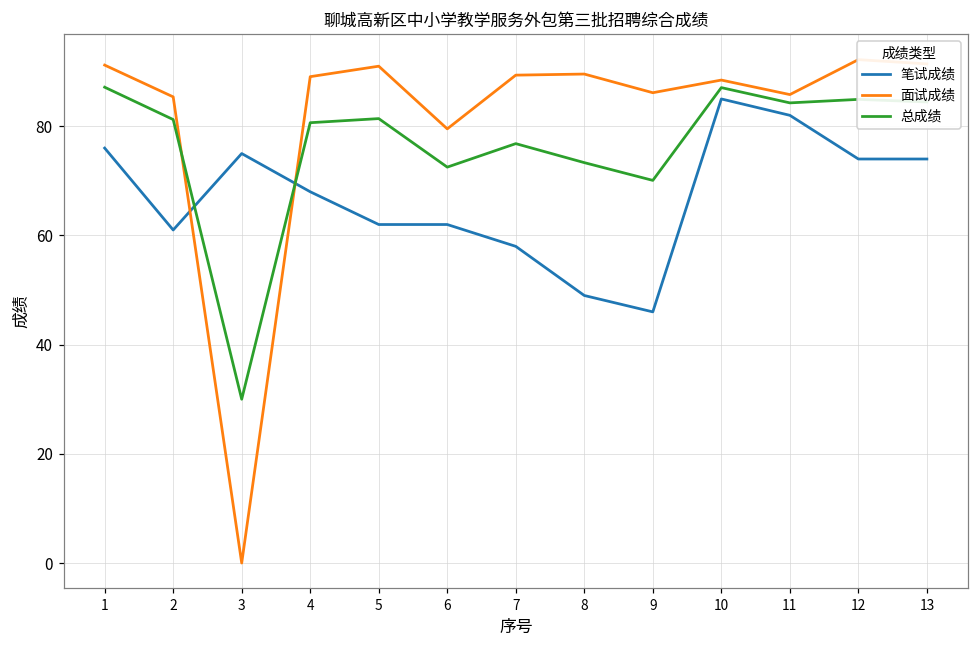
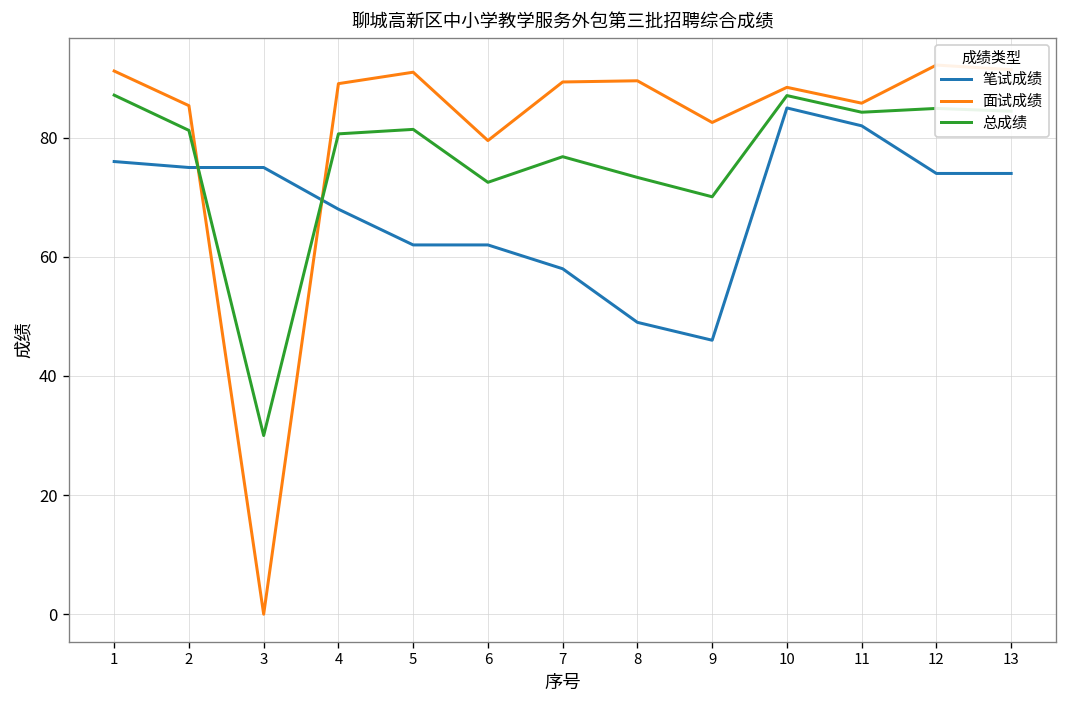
笔试成绩, 2: 61 -> 75
面试成绩, 9: 86 -> 83
